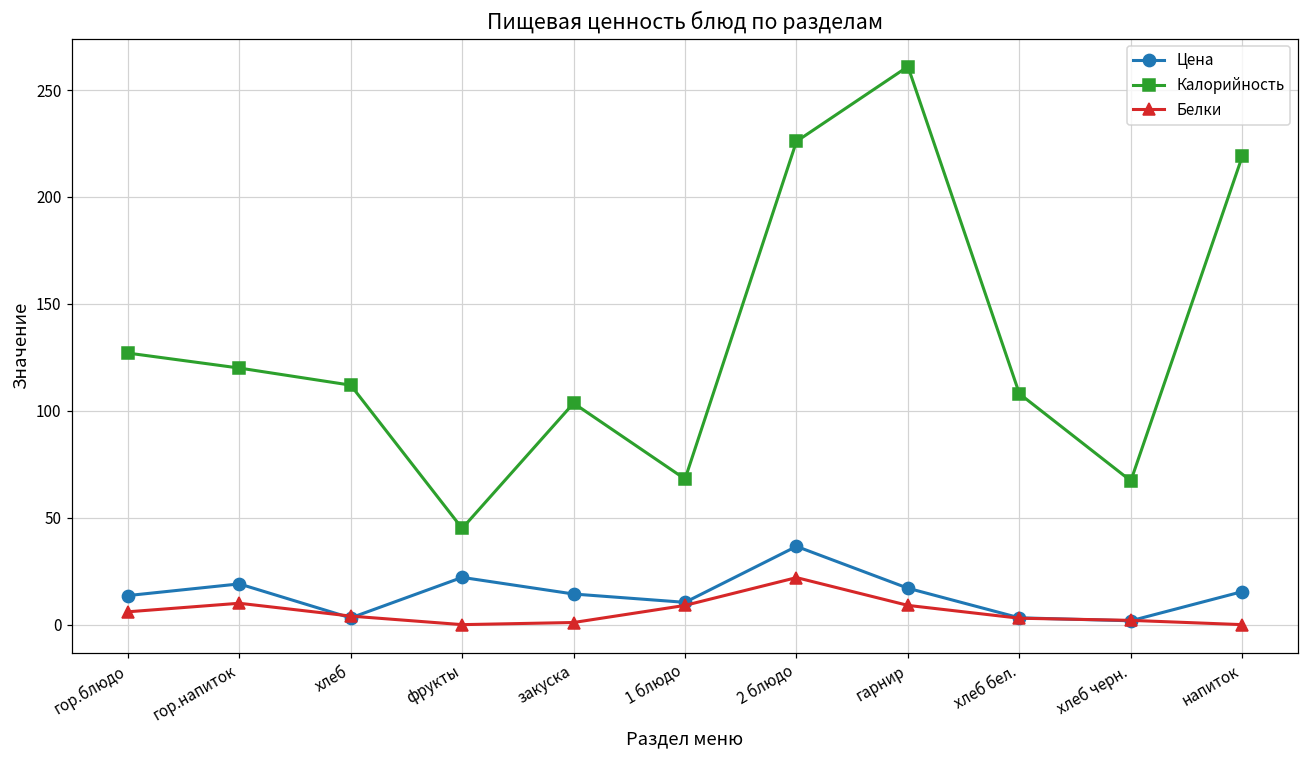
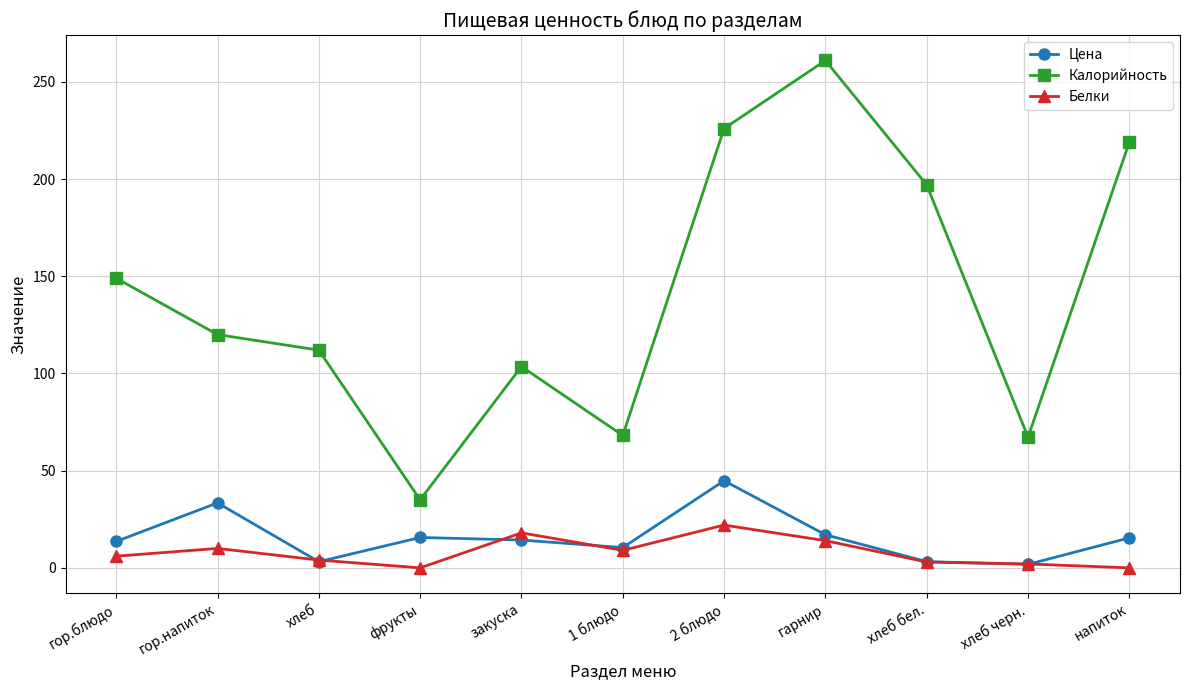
Калорийность, гор.блюдо: 127 -> 149
Цена, гор.напиток: 19 -> 33
Цена, фрукты: 22 -> 16
Калорийность, фрукты: 45 -> 35
Белки, закуска: 1 -> 18
Цена, 2 блюдо: 37 -> 45
Белки, гарнир: 9 -> 14
Калорийность, хлеб бел.: 108 -> 197
